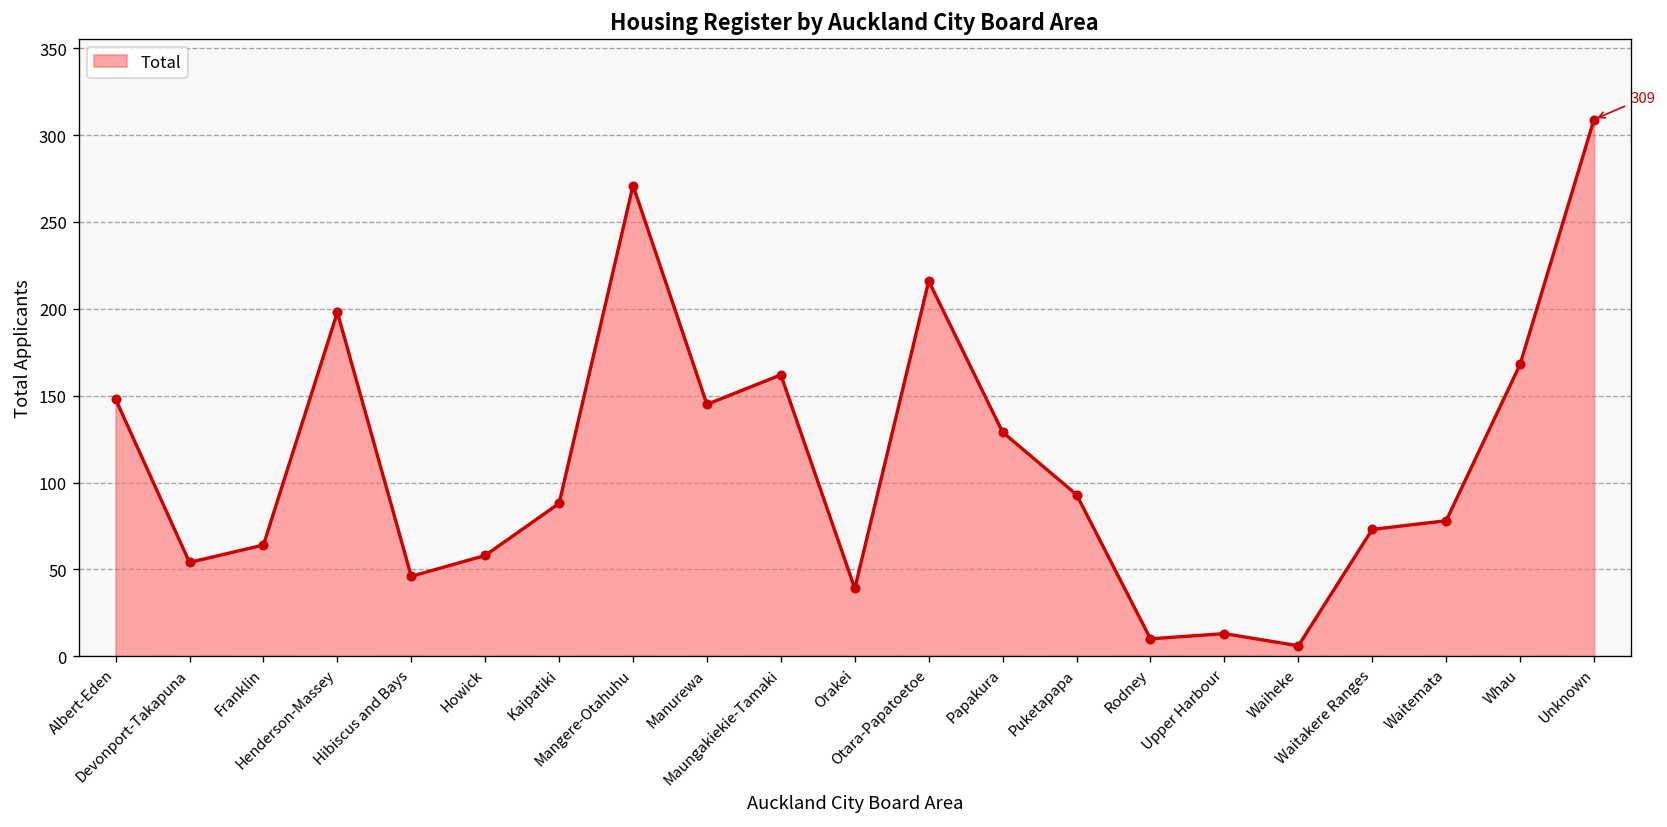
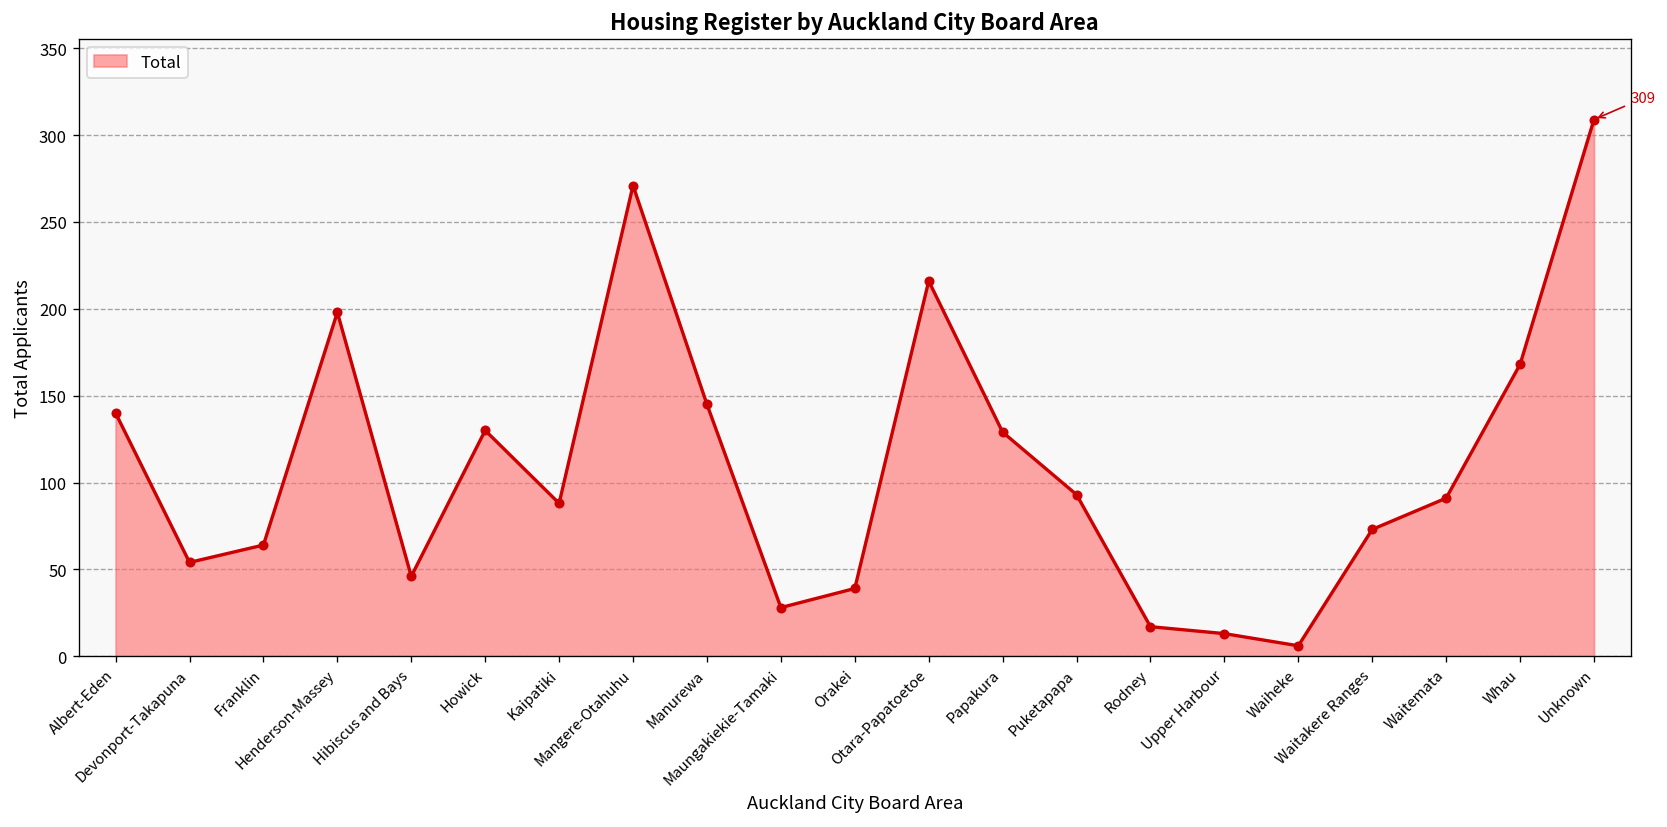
Albert-Eden: 148 -> 140
Howick: 58 -> 130
Maungakiekie-Tamaki: 162 -> 28
Rodney: 10 -> 17
Waitemata: 78 -> 91
